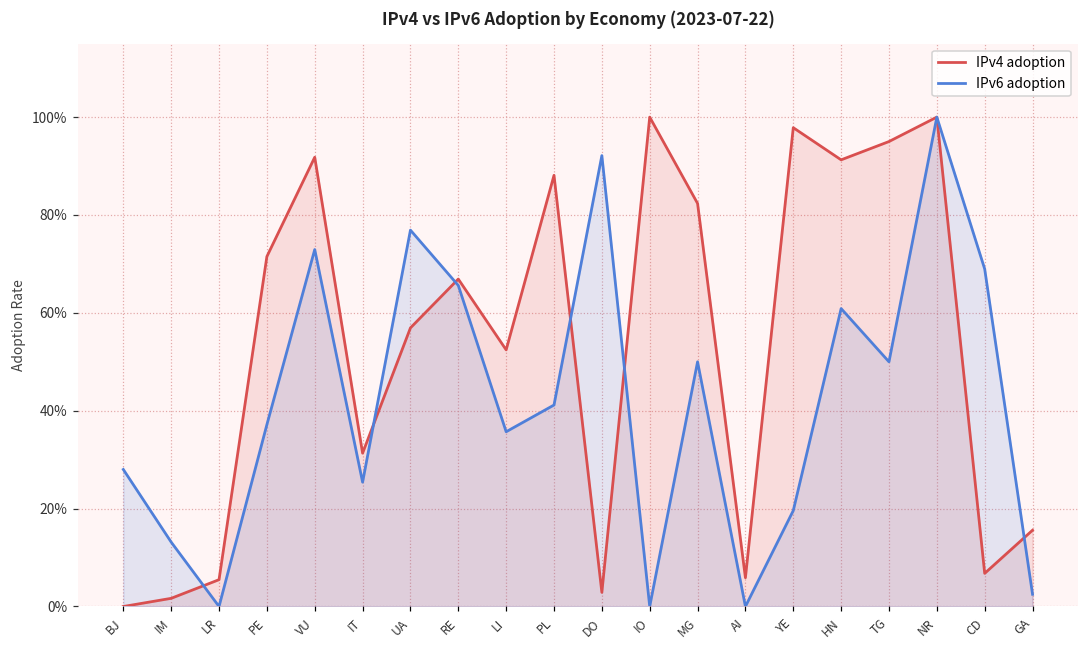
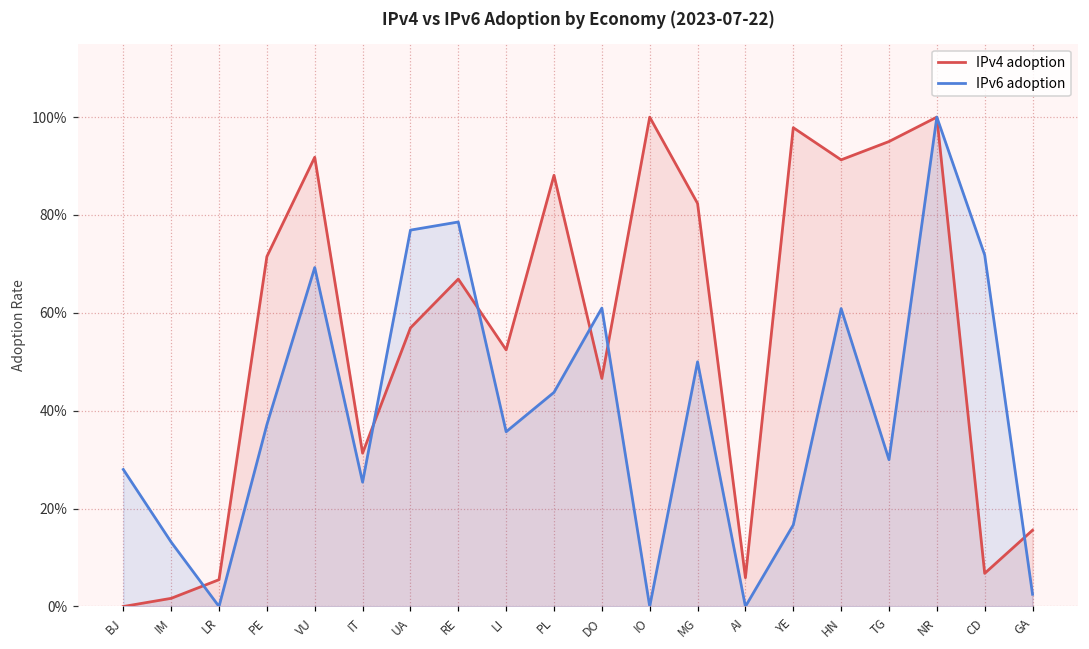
IPv6 adoption, VU: 73% -> 69%
IPv6 adoption, RE: 66% -> 79%
IPv6 adoption, PL: 41% -> 44%
IPv4 adoption, DO: 3% -> 47%
IPv6 adoption, DO: 92% -> 61%
IPv6 adoption, YE: 20% -> 17%
IPv6 adoption, TG: 50% -> 30%
IPv6 adoption, CD: 69% -> 72%
